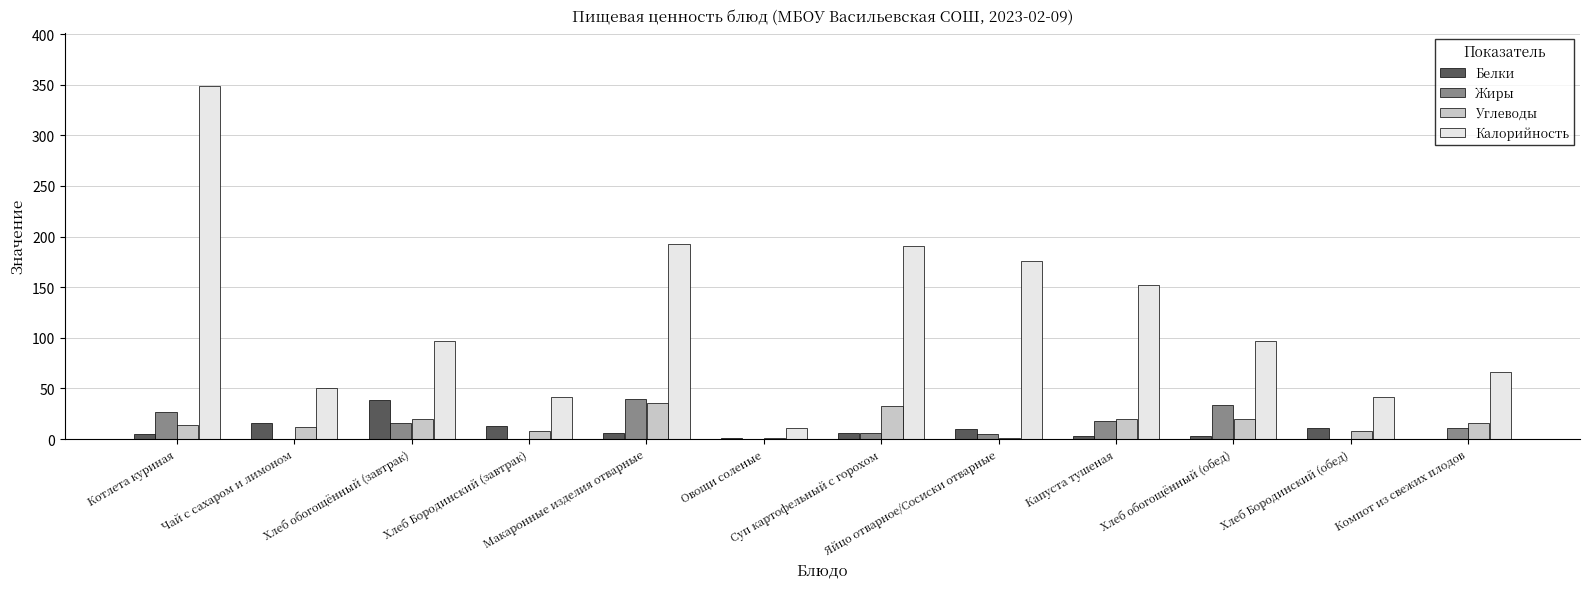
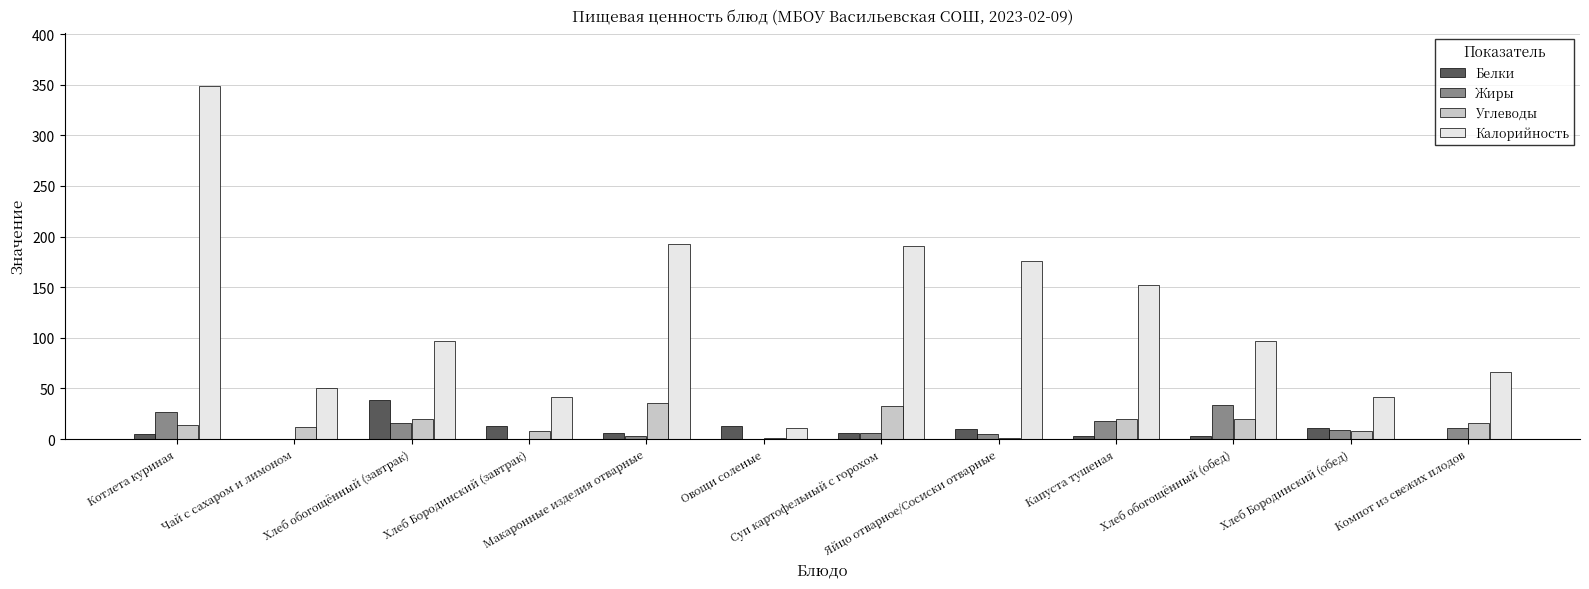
Белки, Чай с сахаром и лимоном: 16 -> 0
Жиры, Макаронные изделия отварные: 39 -> 3
Белки, Овощи соленые: 1 -> 12
Жиры, Хлеб Бородинский (обед): 0 -> 9
